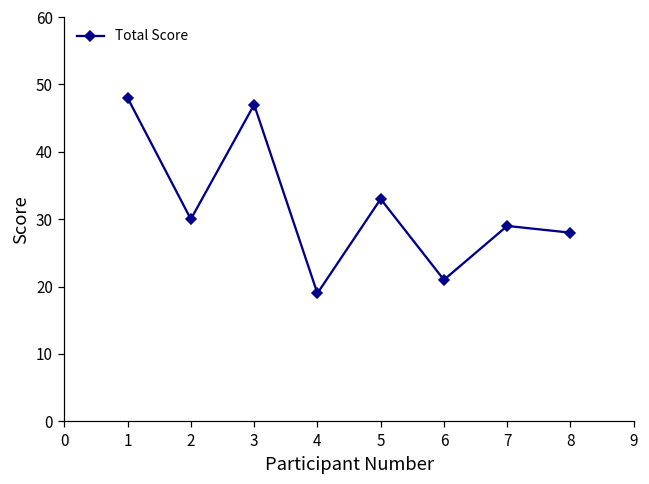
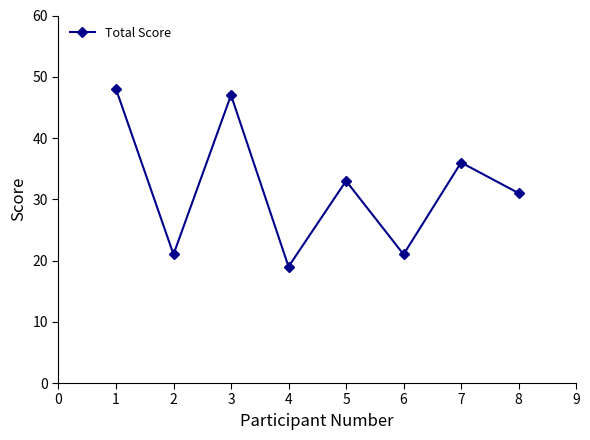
2: 30 -> 21
7: 29 -> 36
8: 28 -> 31
